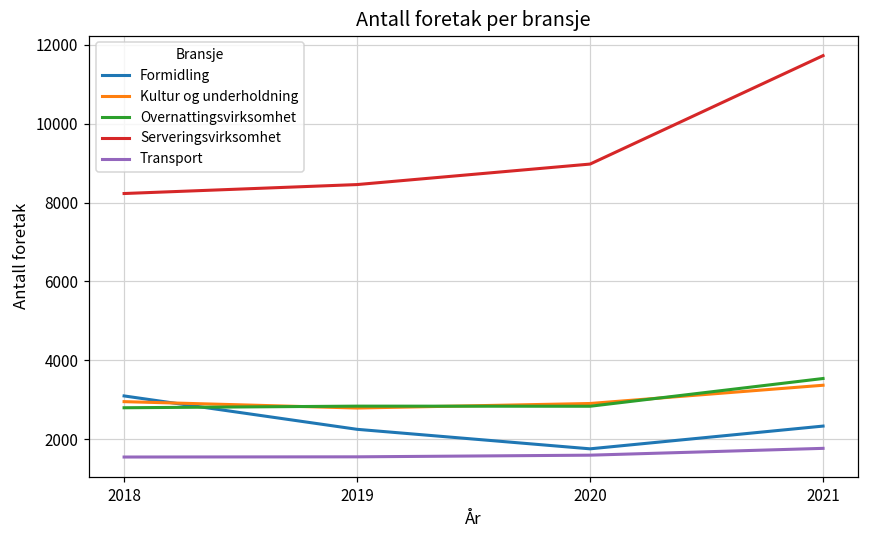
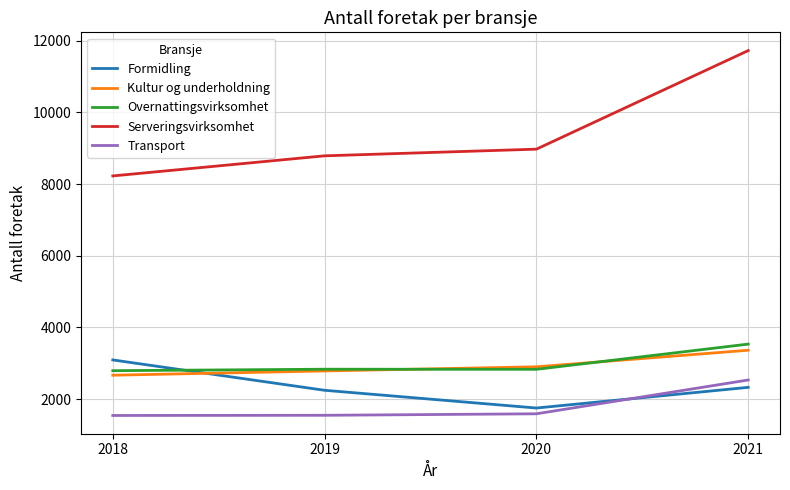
Kultur og underholdning, 2018: 2900 -> 2700
Serveringsvirksomhet, 2019: 8500 -> 8800
Transport, 2021: 1800 -> 2500
